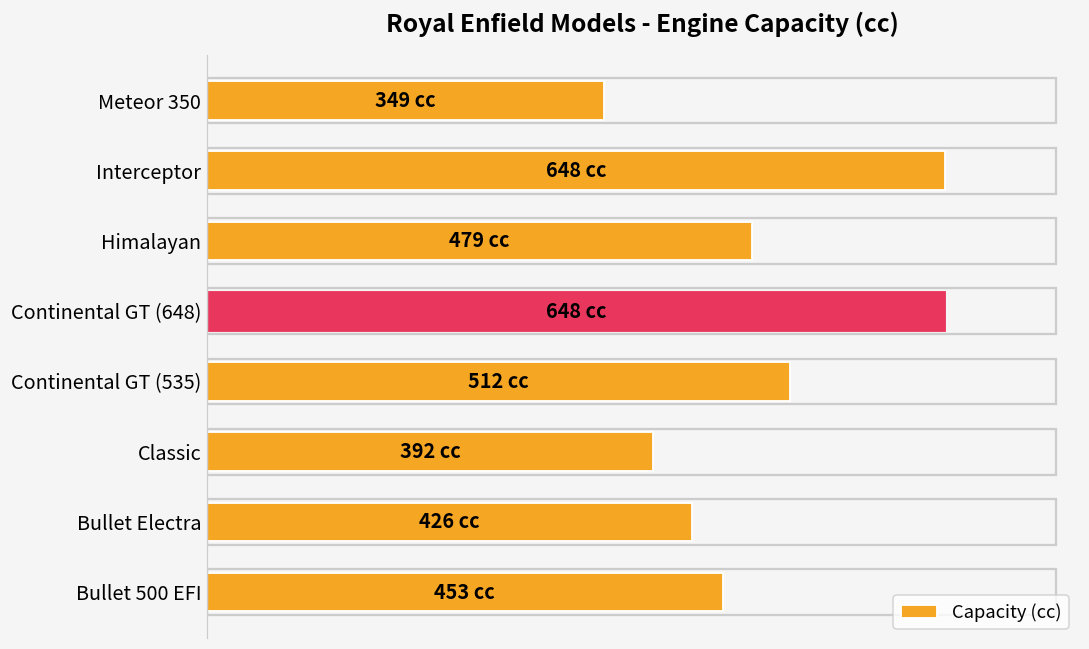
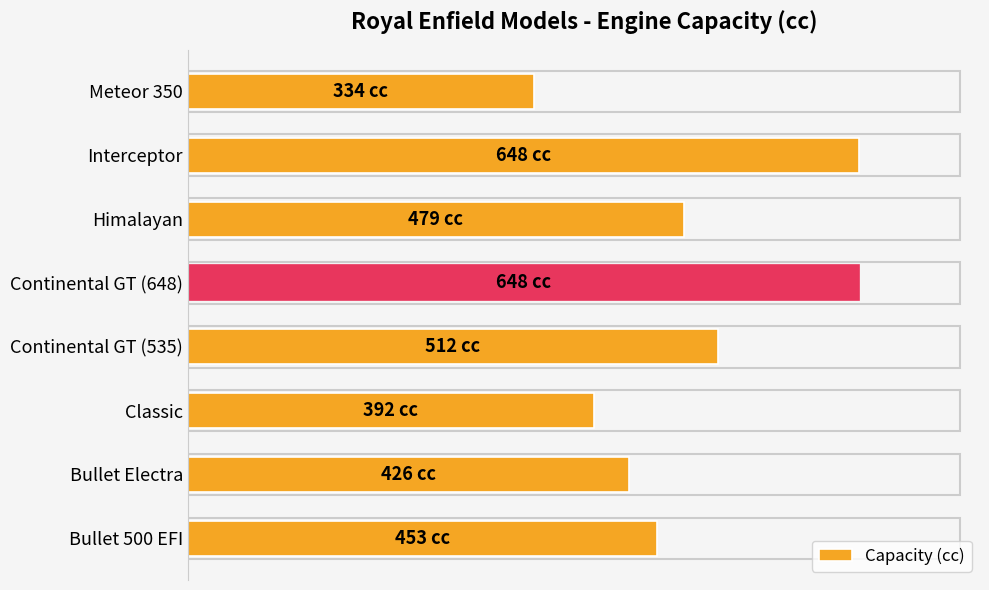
Meteor 350: 349 -> 334
